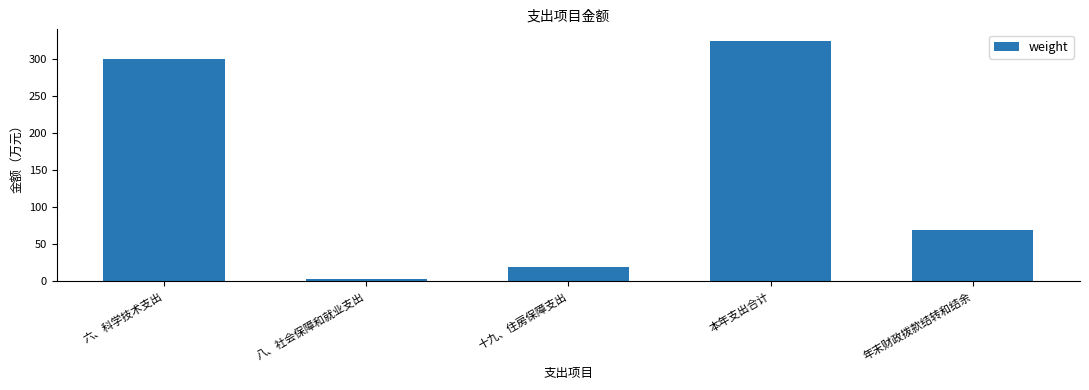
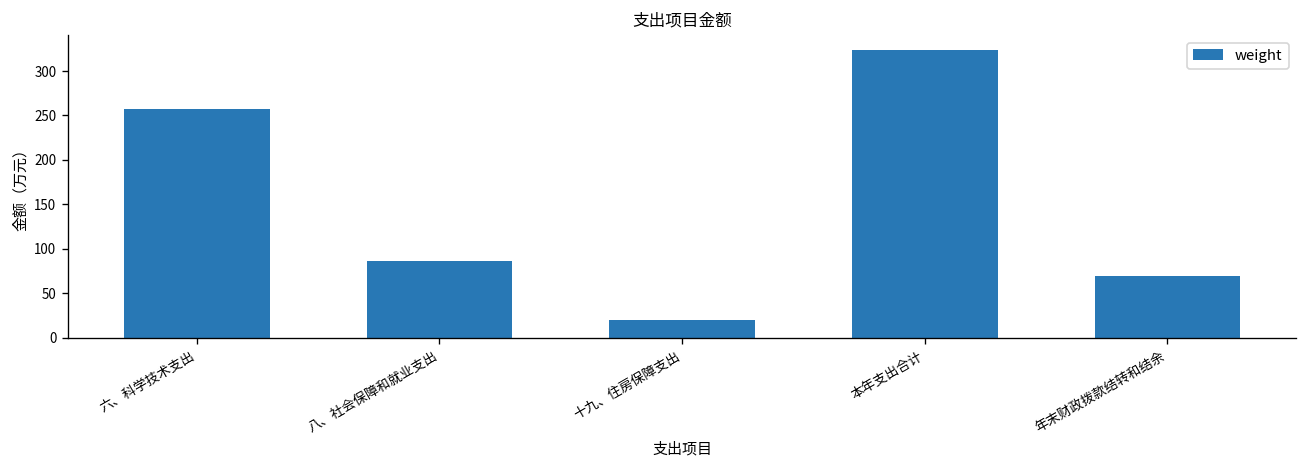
六、科学技术支出: 300 -> 260
八、社会保障和就业支出: 0 -> 90
